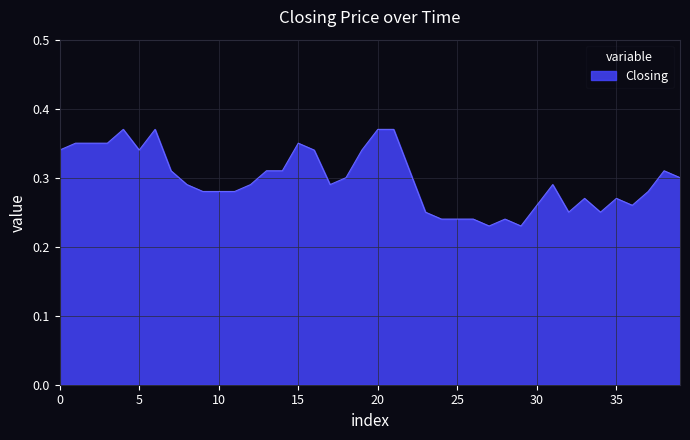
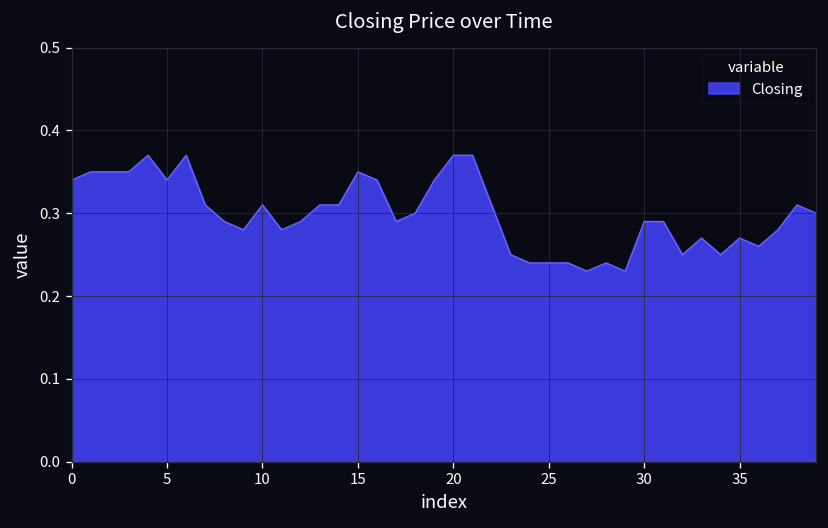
10: 0.28 -> 0.31
30: 0.26 -> 0.29
